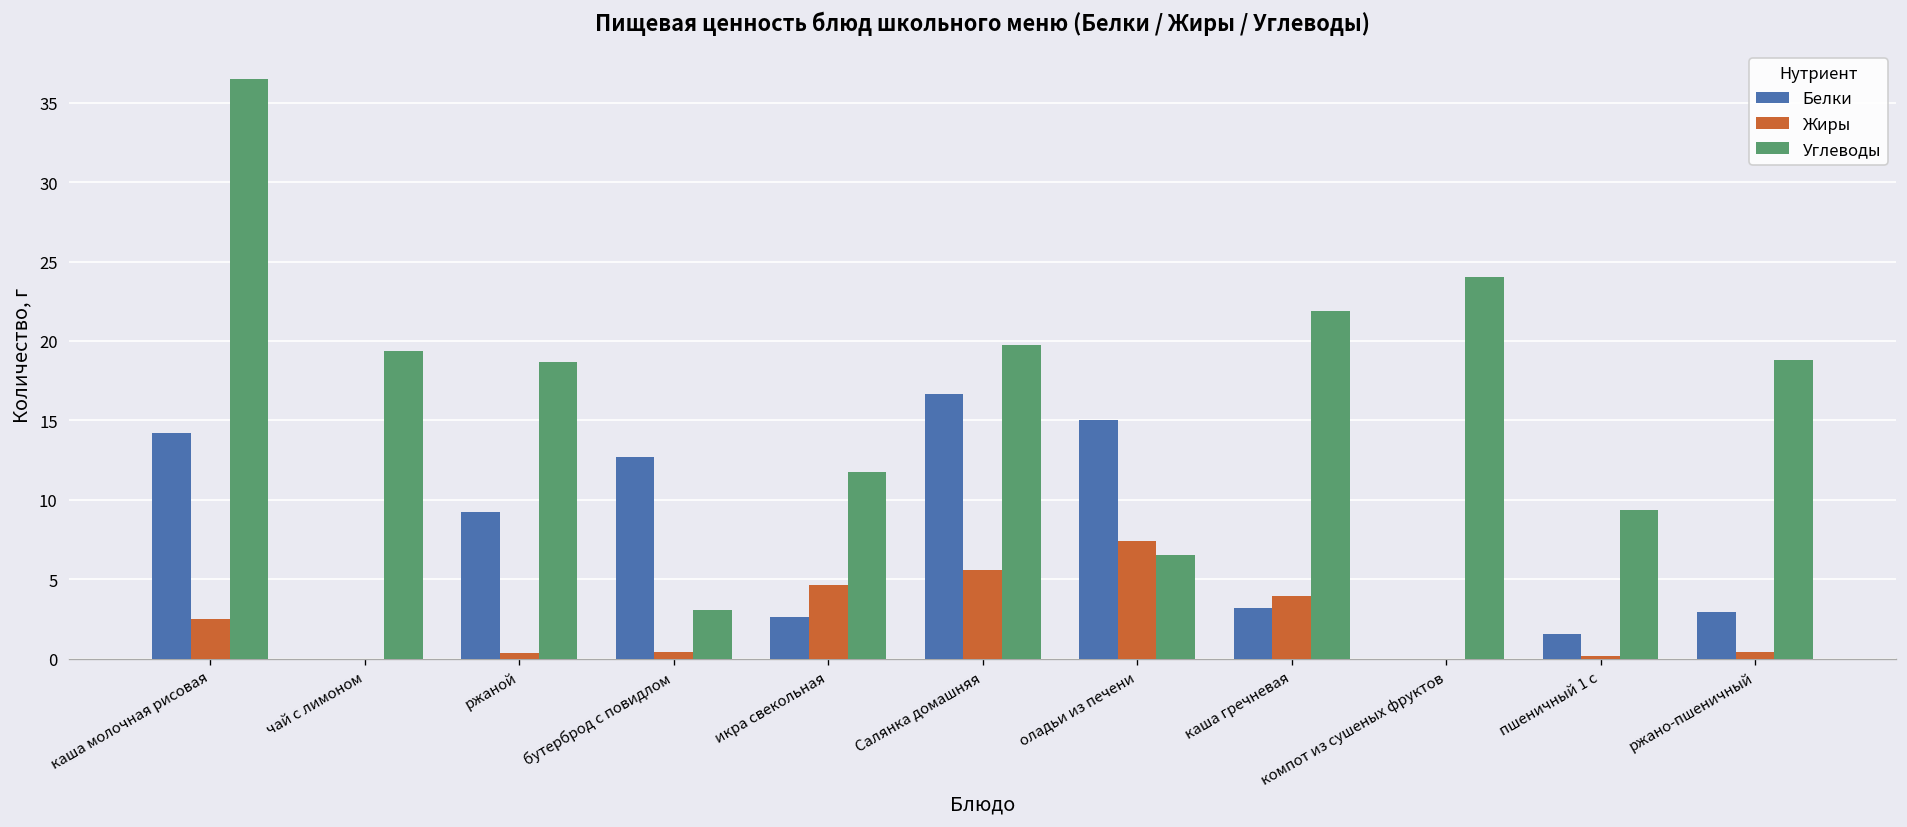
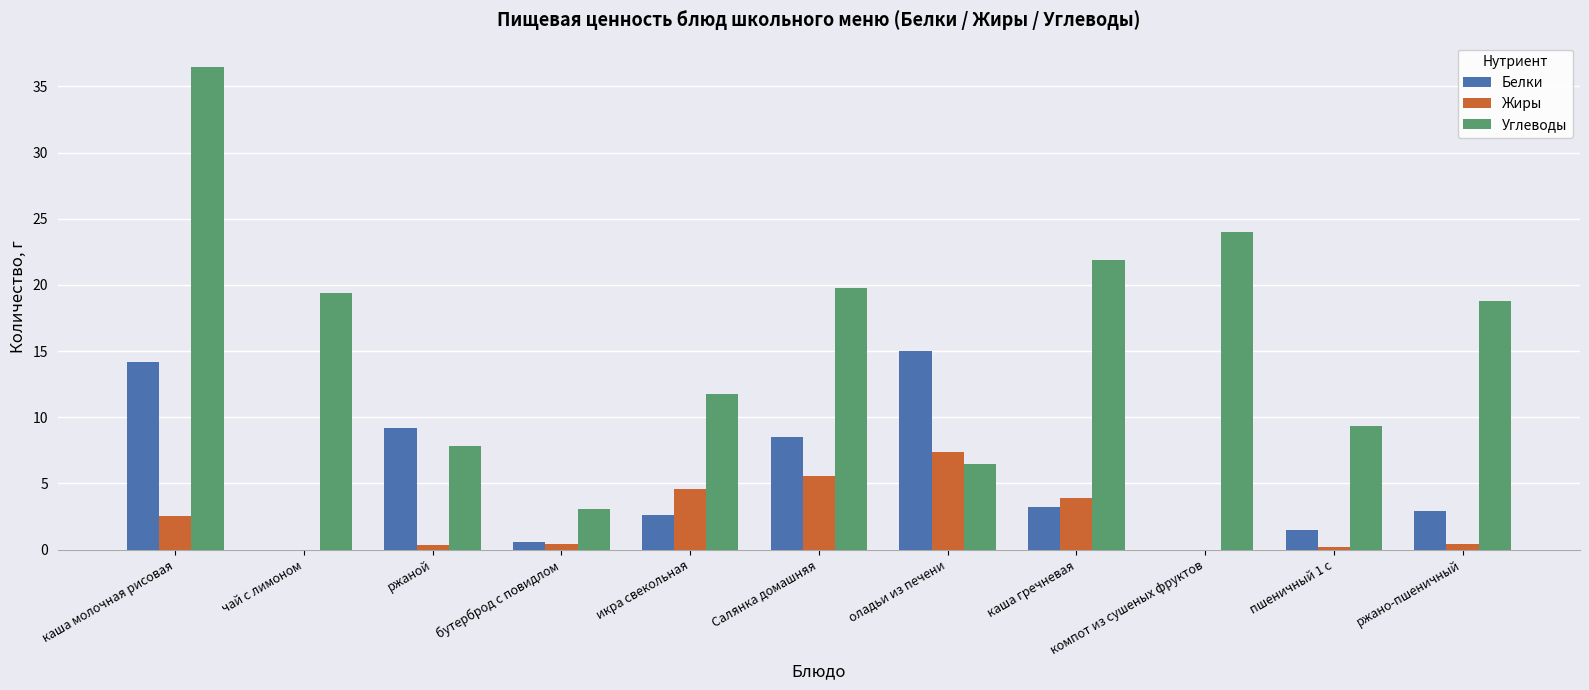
Углеводы, ржаной: 18.7 -> 7.8
Белки, бутерброд с повидлом: 12.7 -> 0.6
Белки, Салянка домашняя: 16.7 -> 8.5
